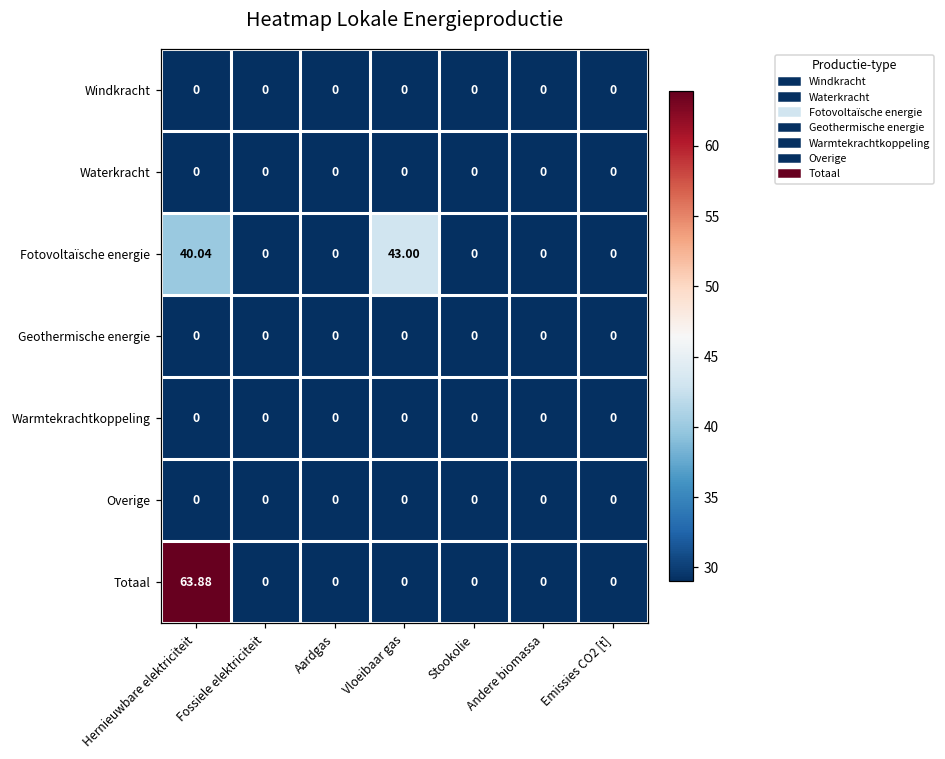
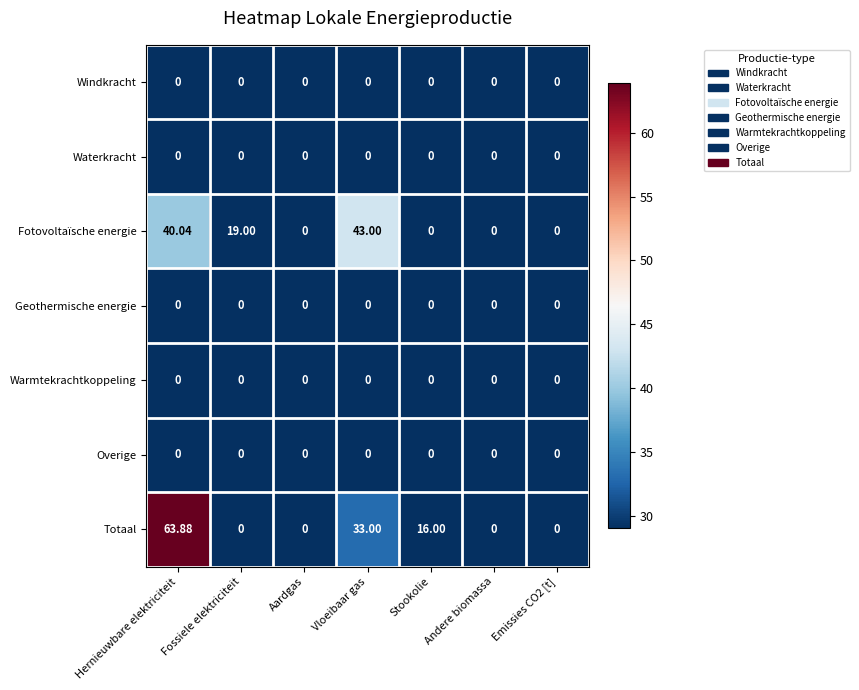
Fotovoltaïsche energie, Fossiele elektriciteit: 0 -> 19.00
Totaal, Vloeibaar gas: 0 -> 33.00
Totaal, Stookolie: 0 -> 16.00
